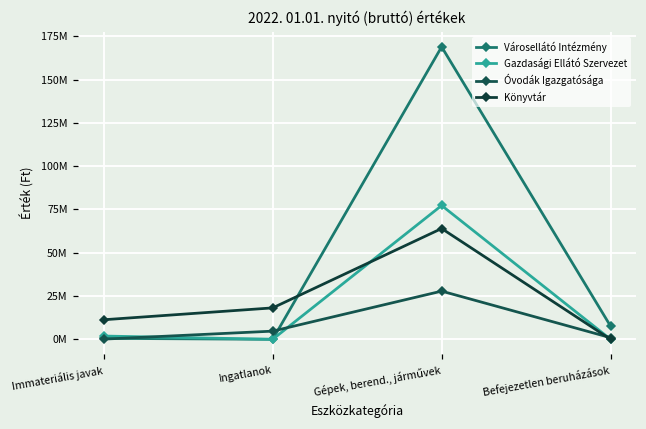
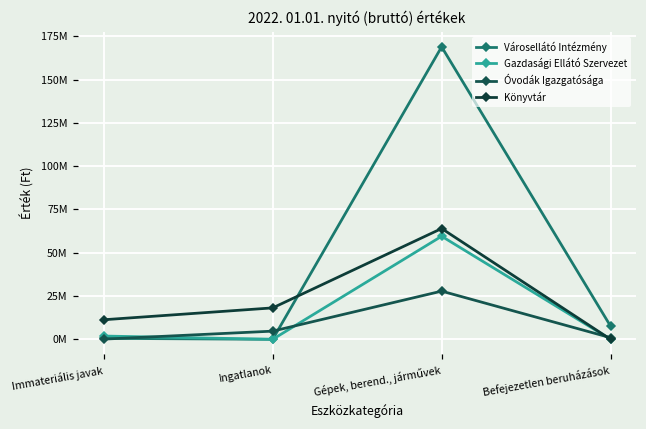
Gazdasági Ellátó Szervezet, Gépek, berend., járművek: 77000000 -> 60000000
